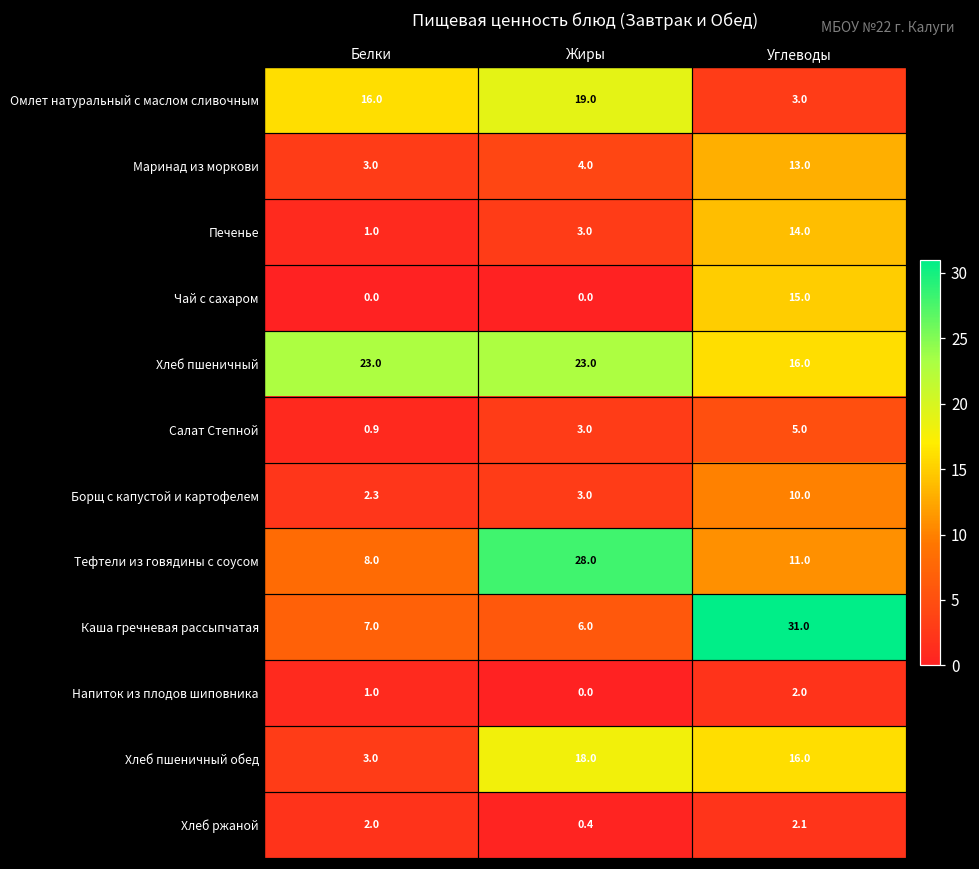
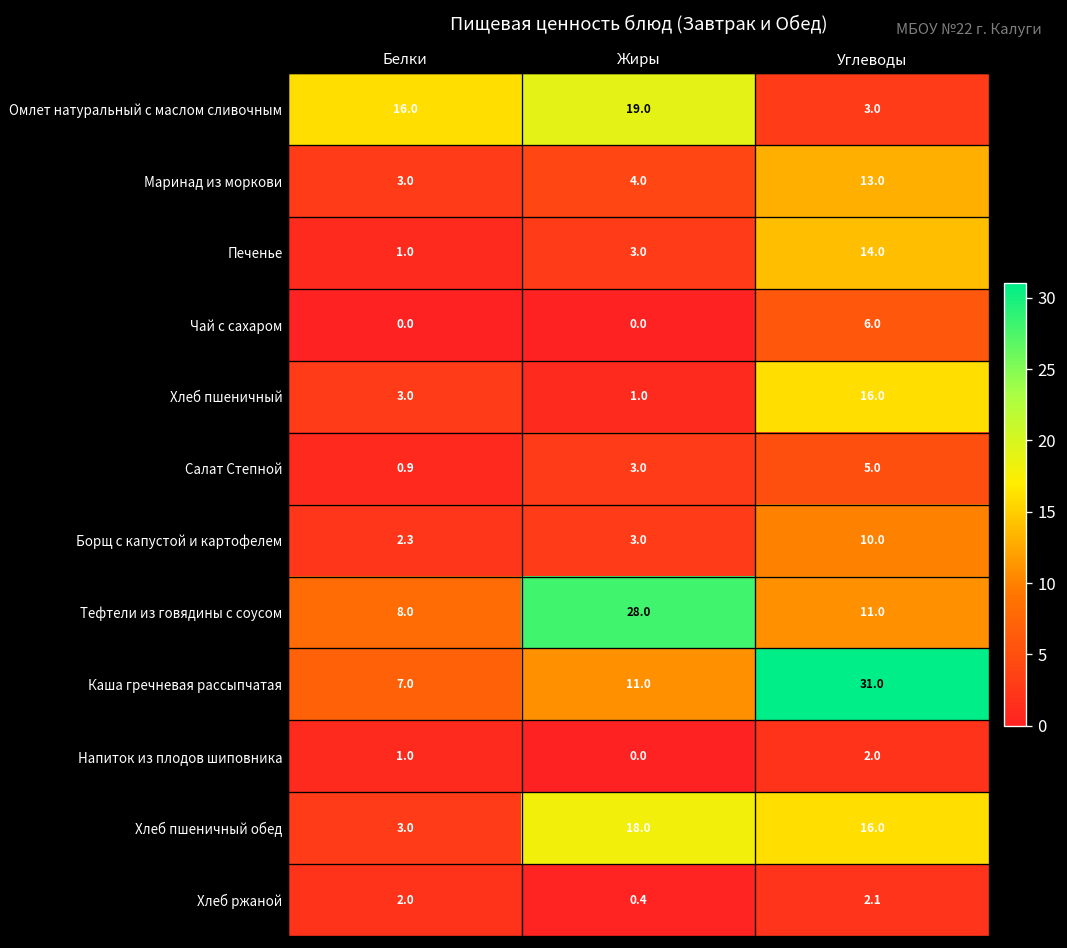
Чай с сахаром, Углеводы: 15.0 -> 6.0
Хлеб пшеничный, Белки: 23.0 -> 3.0
Хлеб пшеничный, Жиры: 23.0 -> 1.0
Каша гречневая рассыпчатая, Жиры: 6.0 -> 11.0
